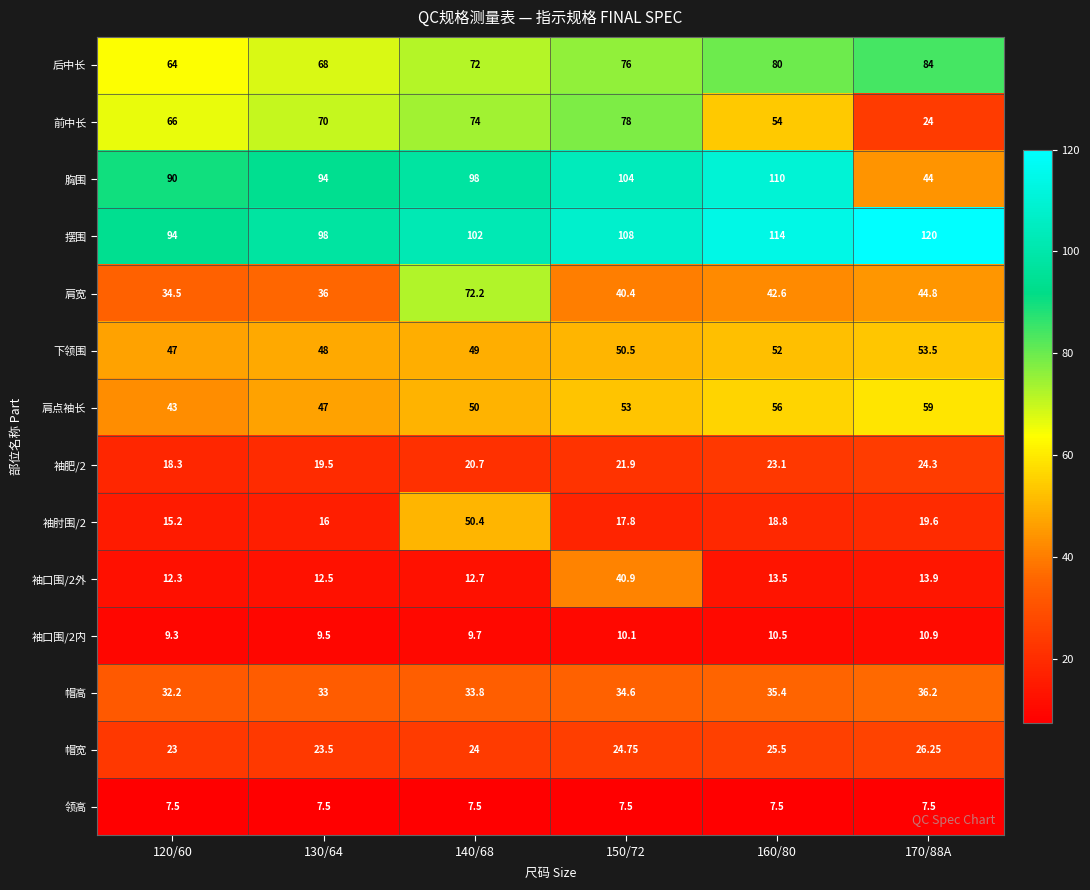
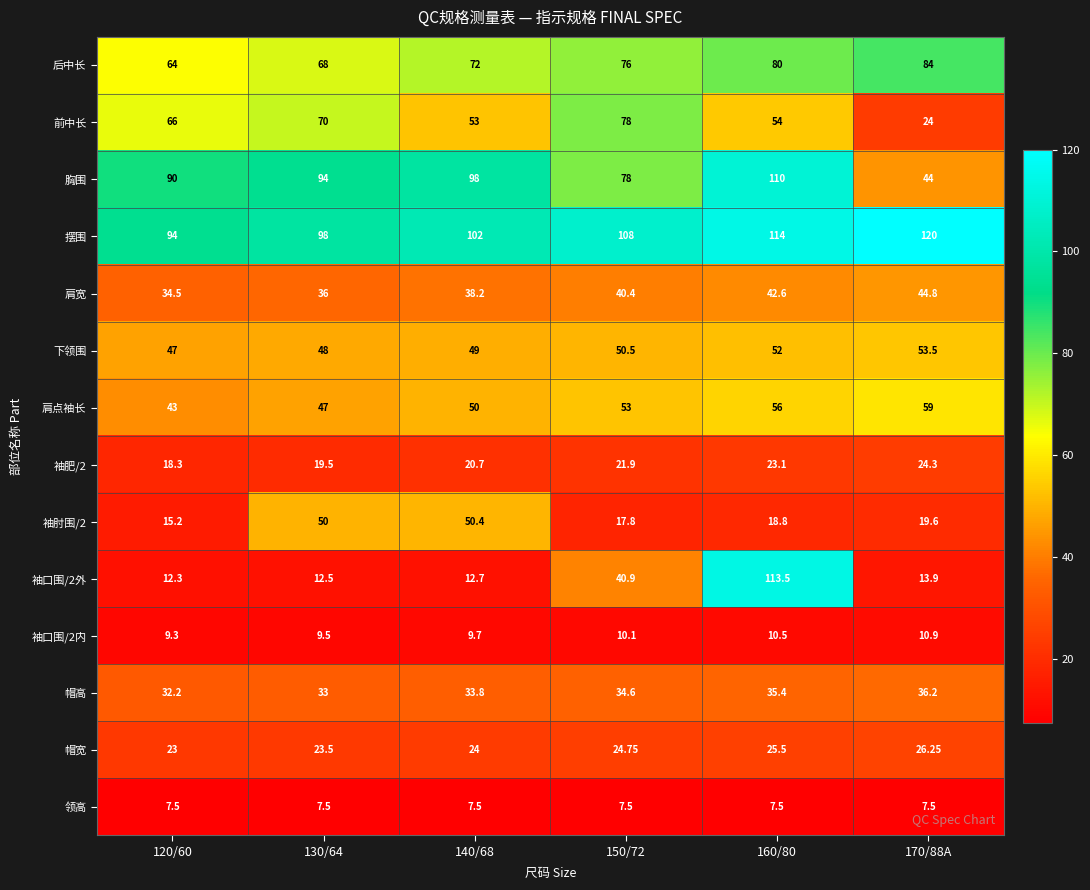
前中长, 140/68: 74 -> 53
胸围, 150/72: 104 -> 78
肩宽, 140/68: 72.2 -> 38.2
袖肘围/2, 130/64: 16 -> 50
袖口围/2外, 160/80: 13.5 -> 113.5
